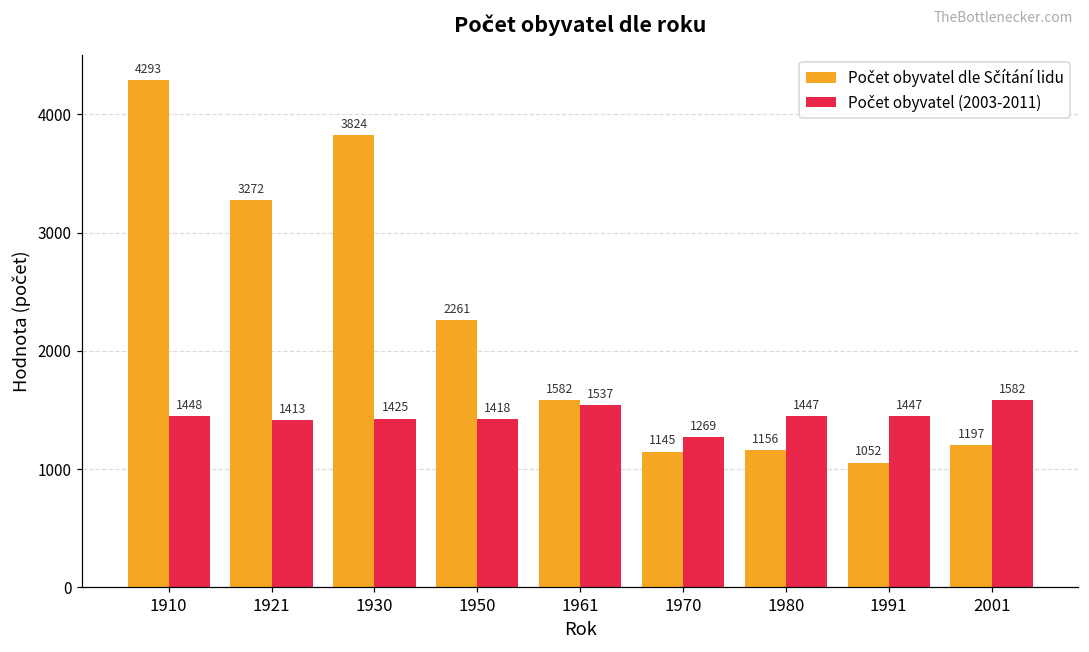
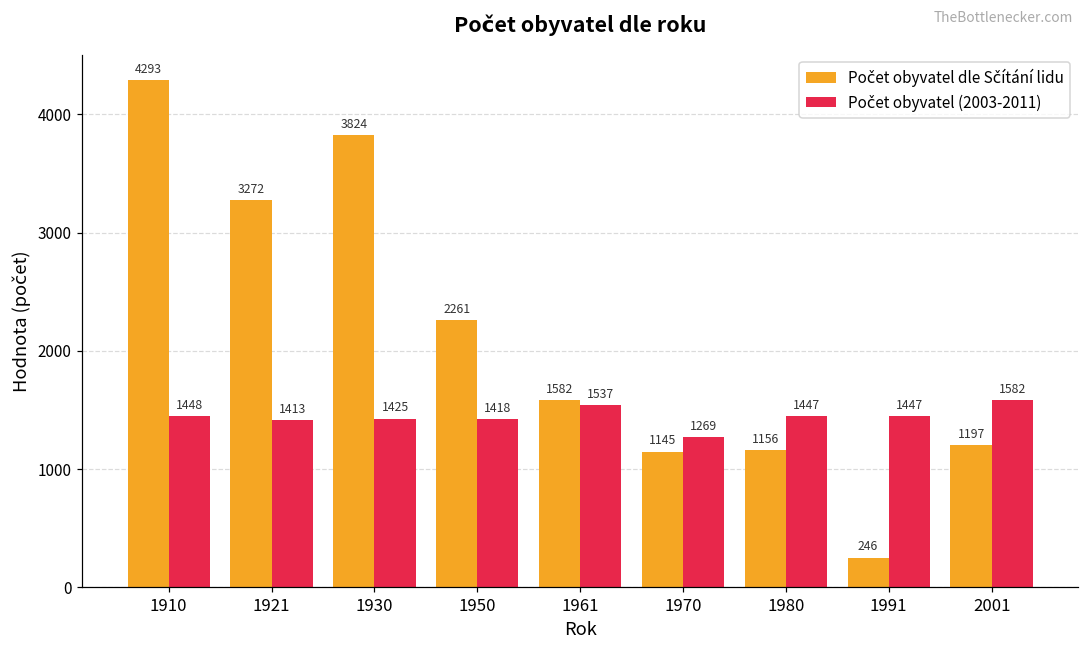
Počet obyvatel dle Sčítání lidu, 1991: 1052 -> 246
